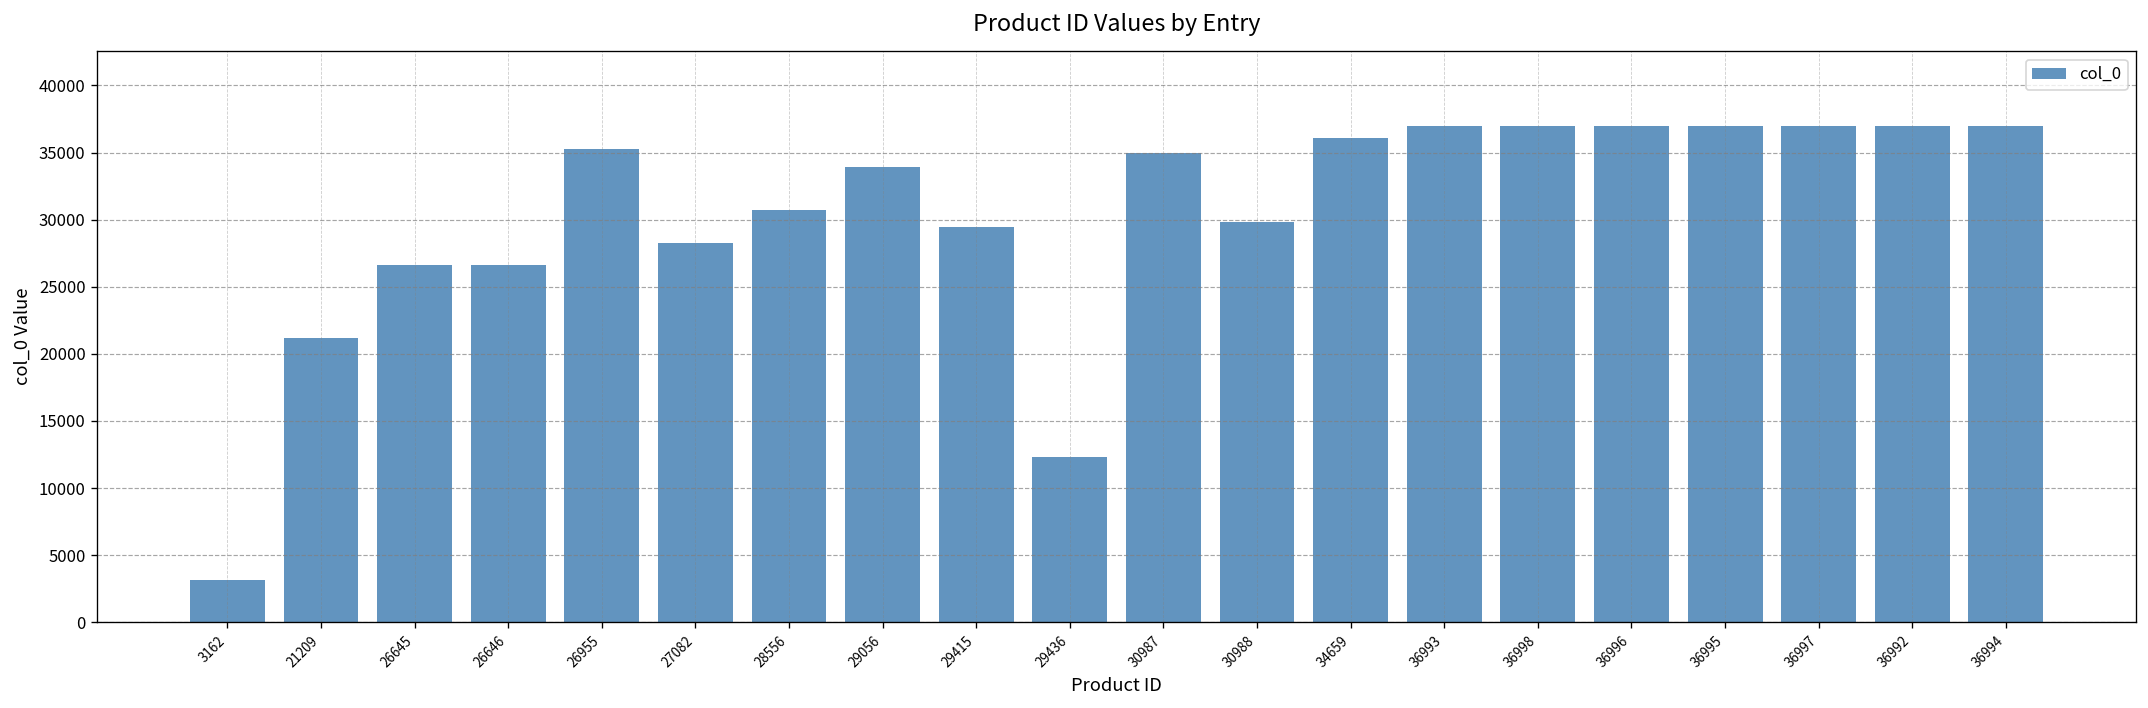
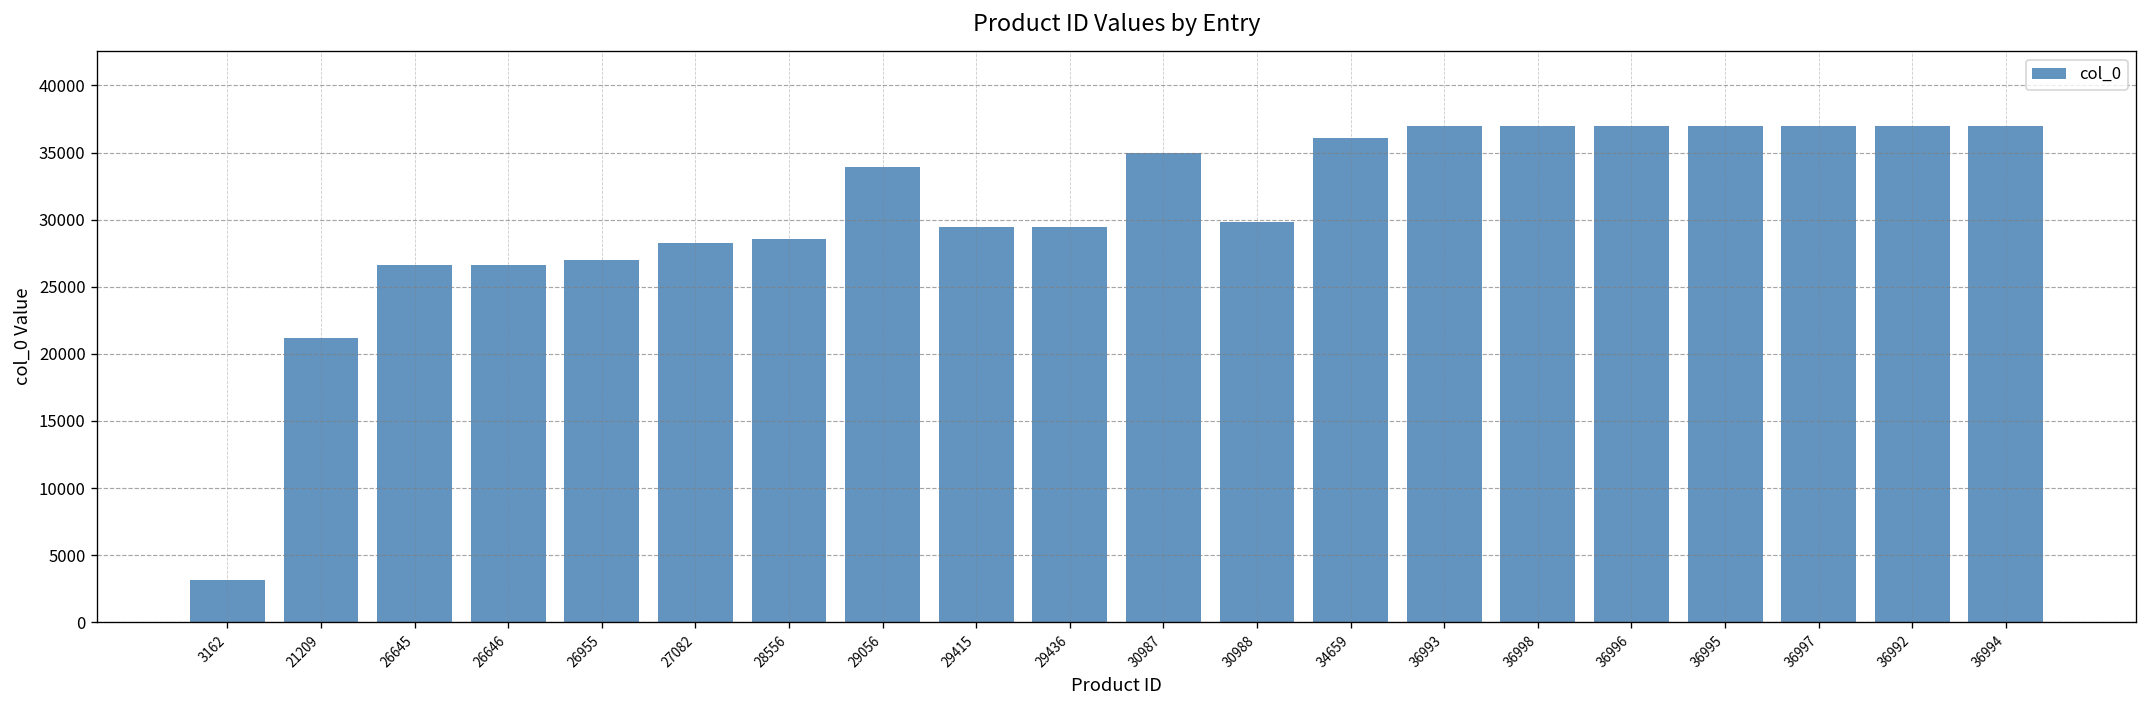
26955: 35300 -> 27000
28556: 30700 -> 28600
29436: 12300 -> 29400
